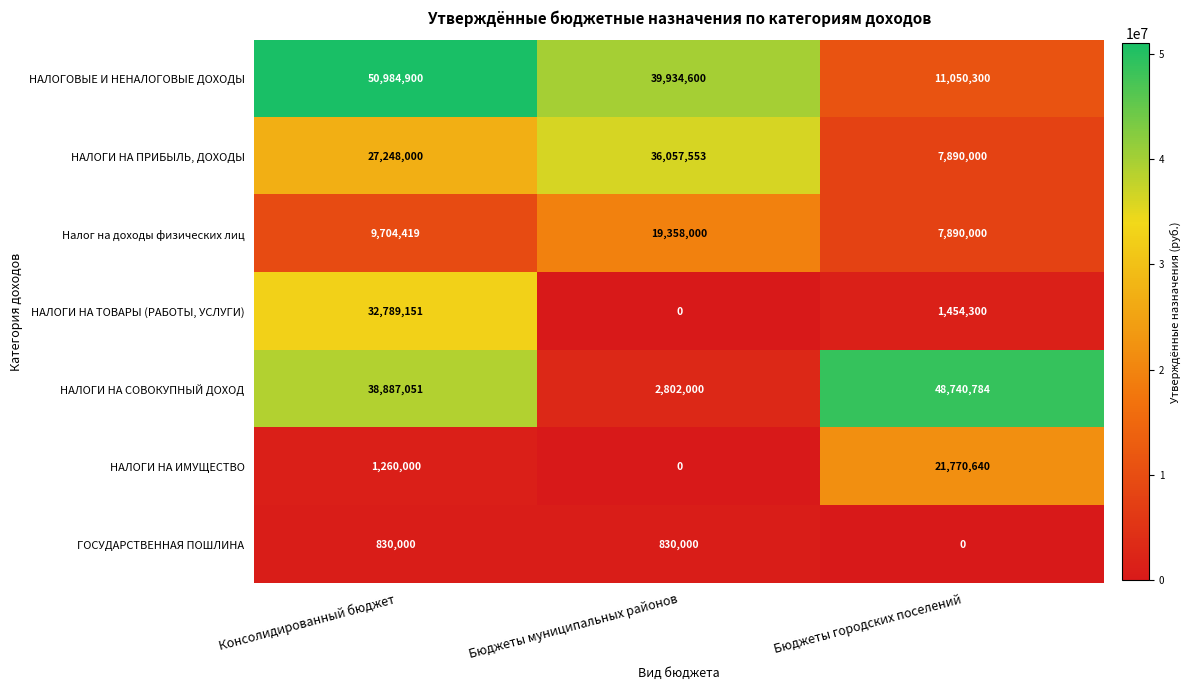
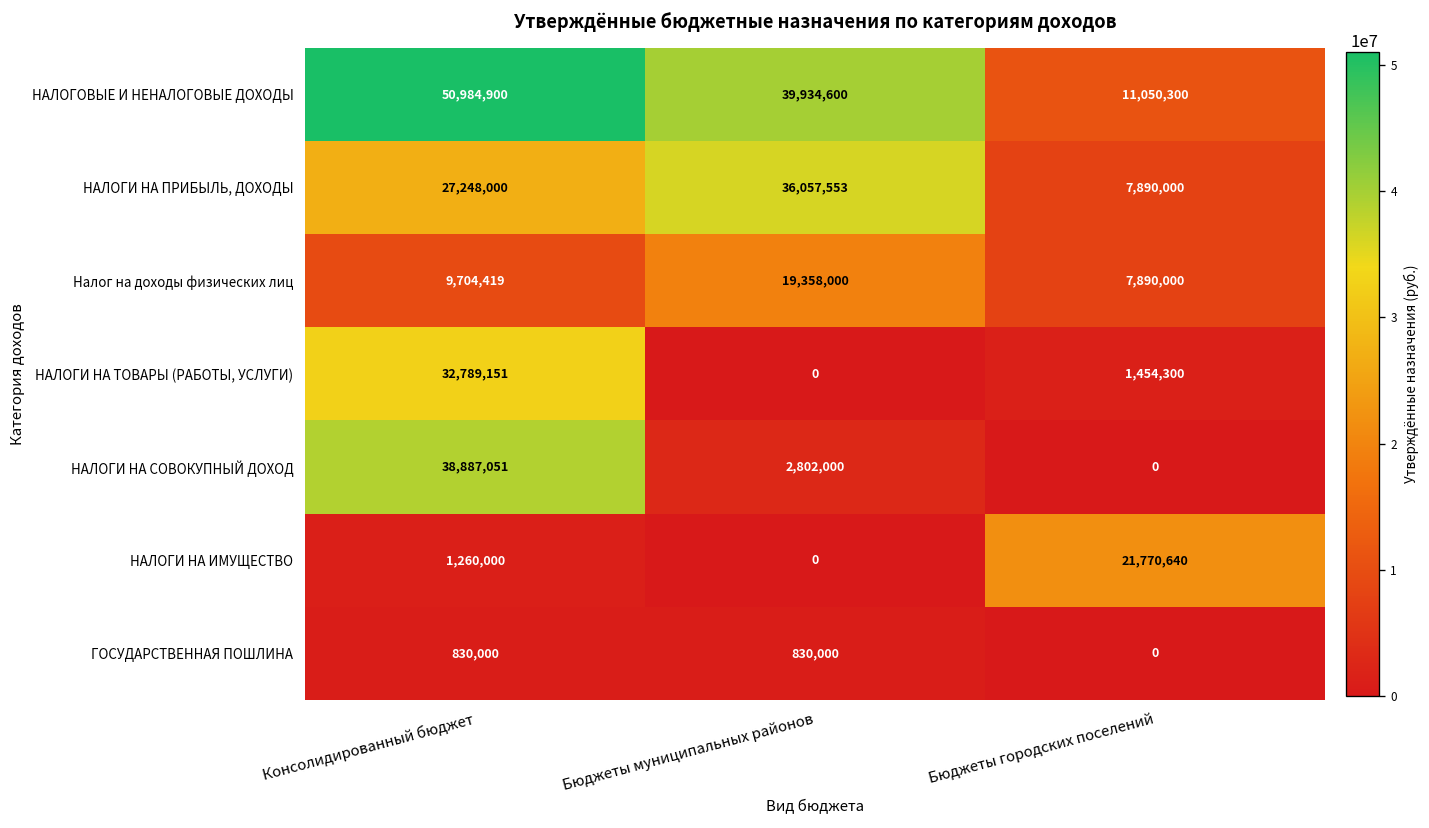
НАЛОГИ НА СОВОКУПНЫЙ ДОХОД, Бюджеты городских поселений: 48,740,784 -> 0
